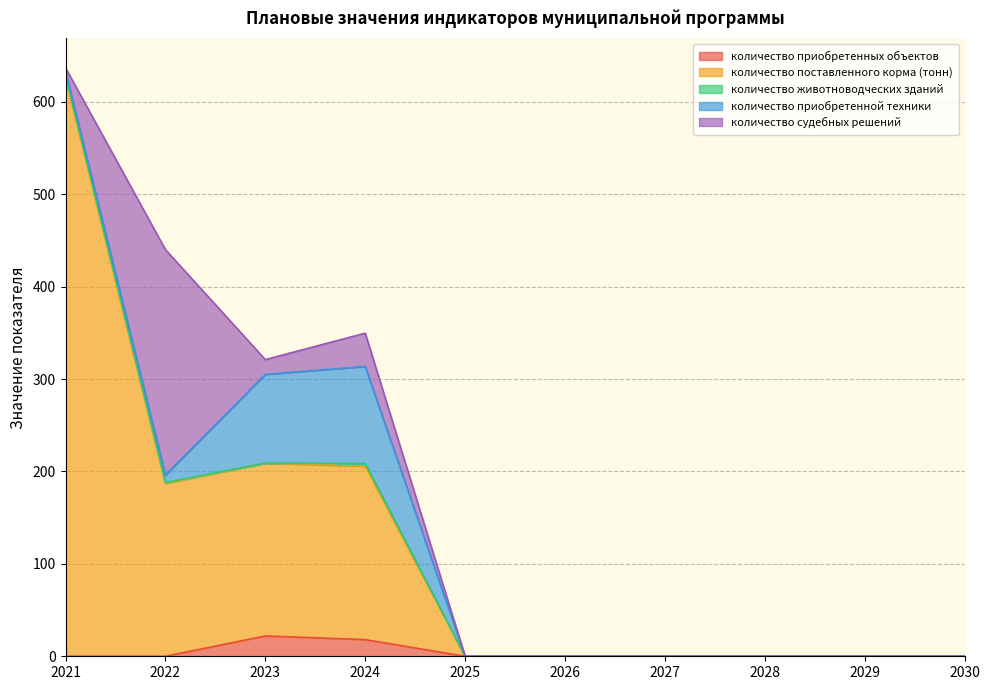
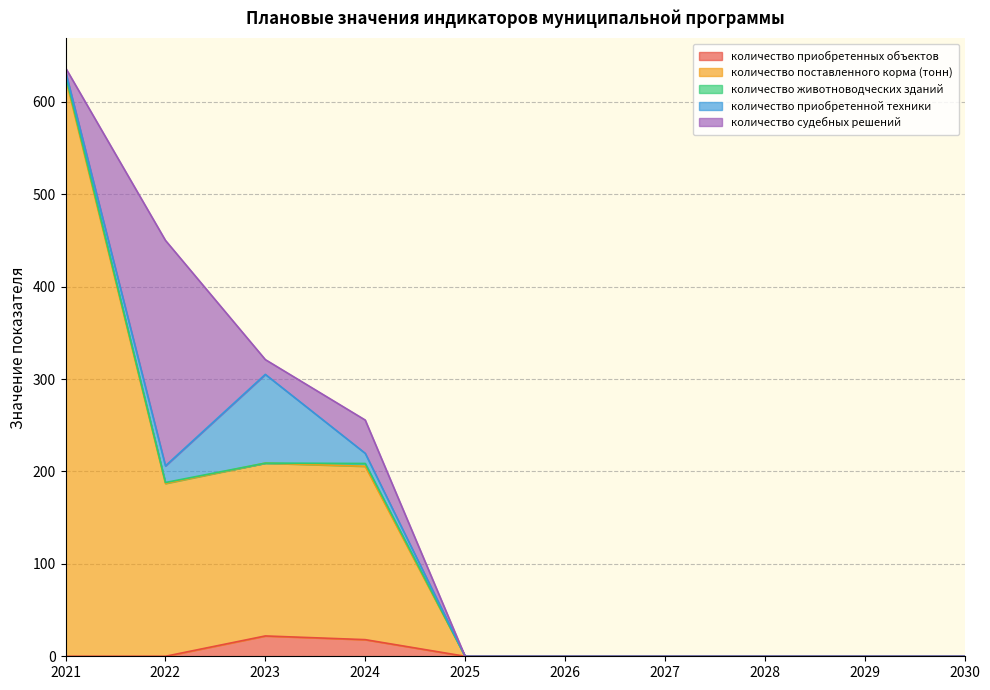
количество приобретенной техники, 2022: 10 -> 20
количество приобретенной техники, 2024: 110 -> 10
